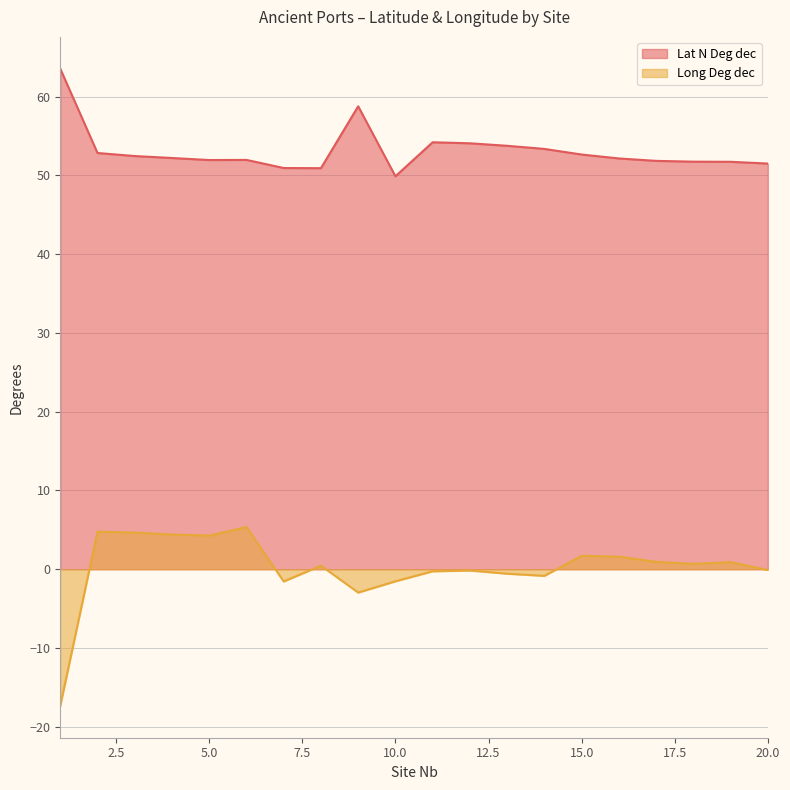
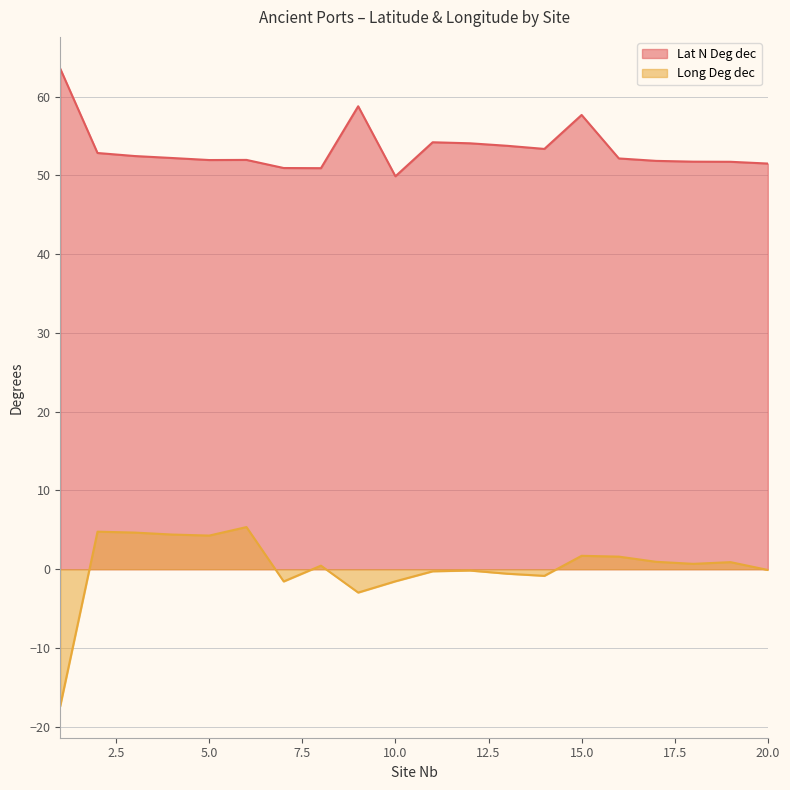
Lat N Deg dec, 15.0: 53 -> 58
